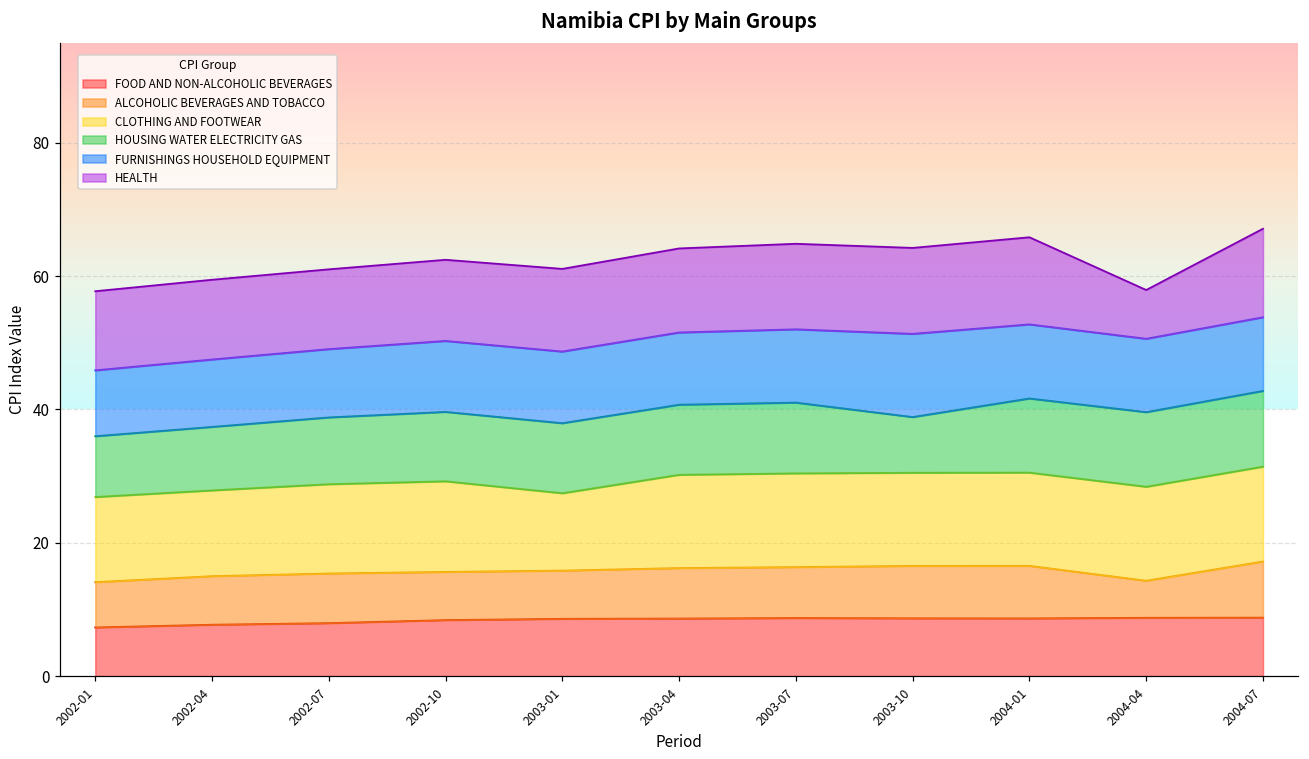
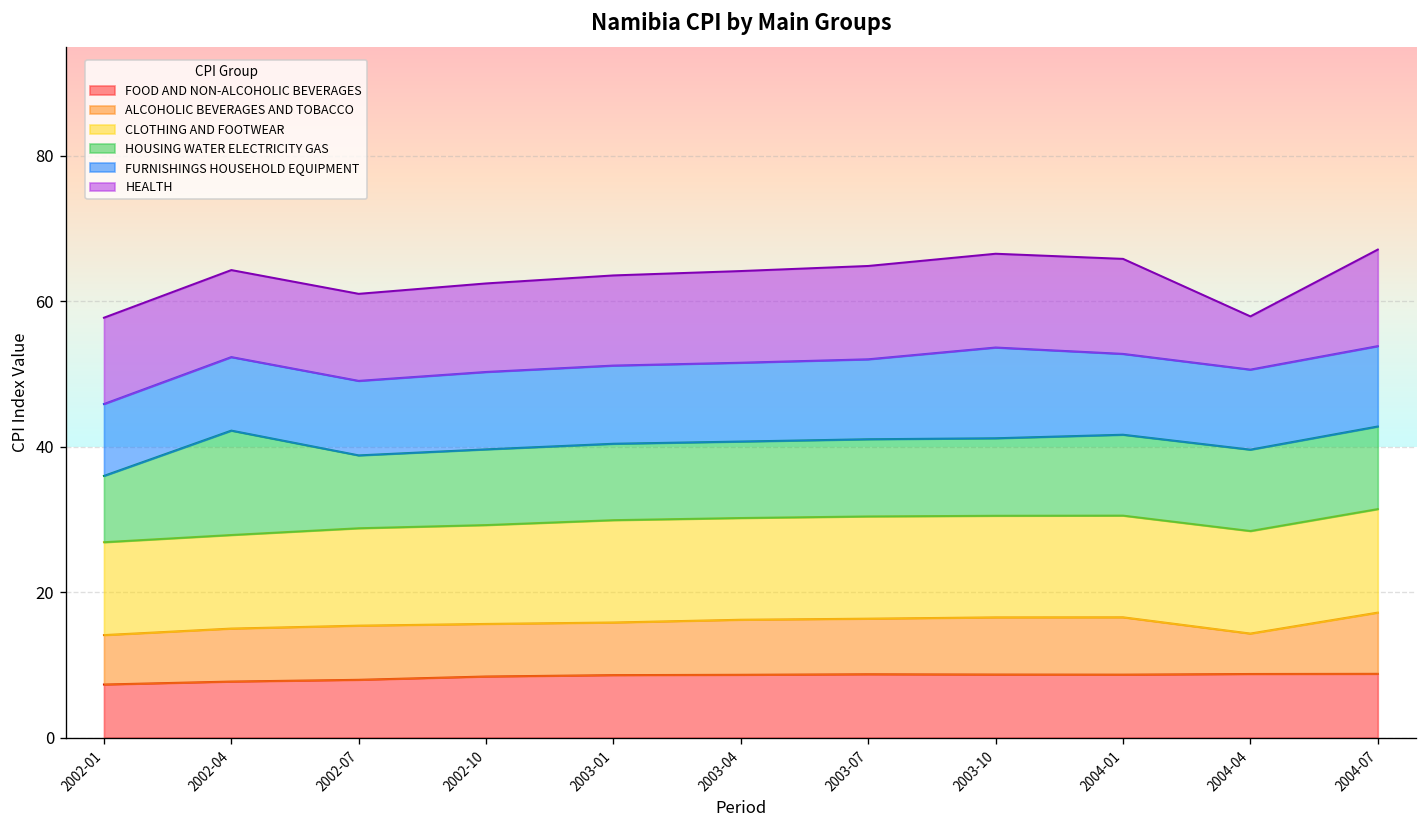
HOUSING WATER ELECTRICITY GAS, 2002-04: 10 -> 14
CLOTHING AND FOOTWEAR, 2003-01: 12 -> 14
HOUSING WATER ELECTRICITY GAS, 2003-10: 8 -> 11
